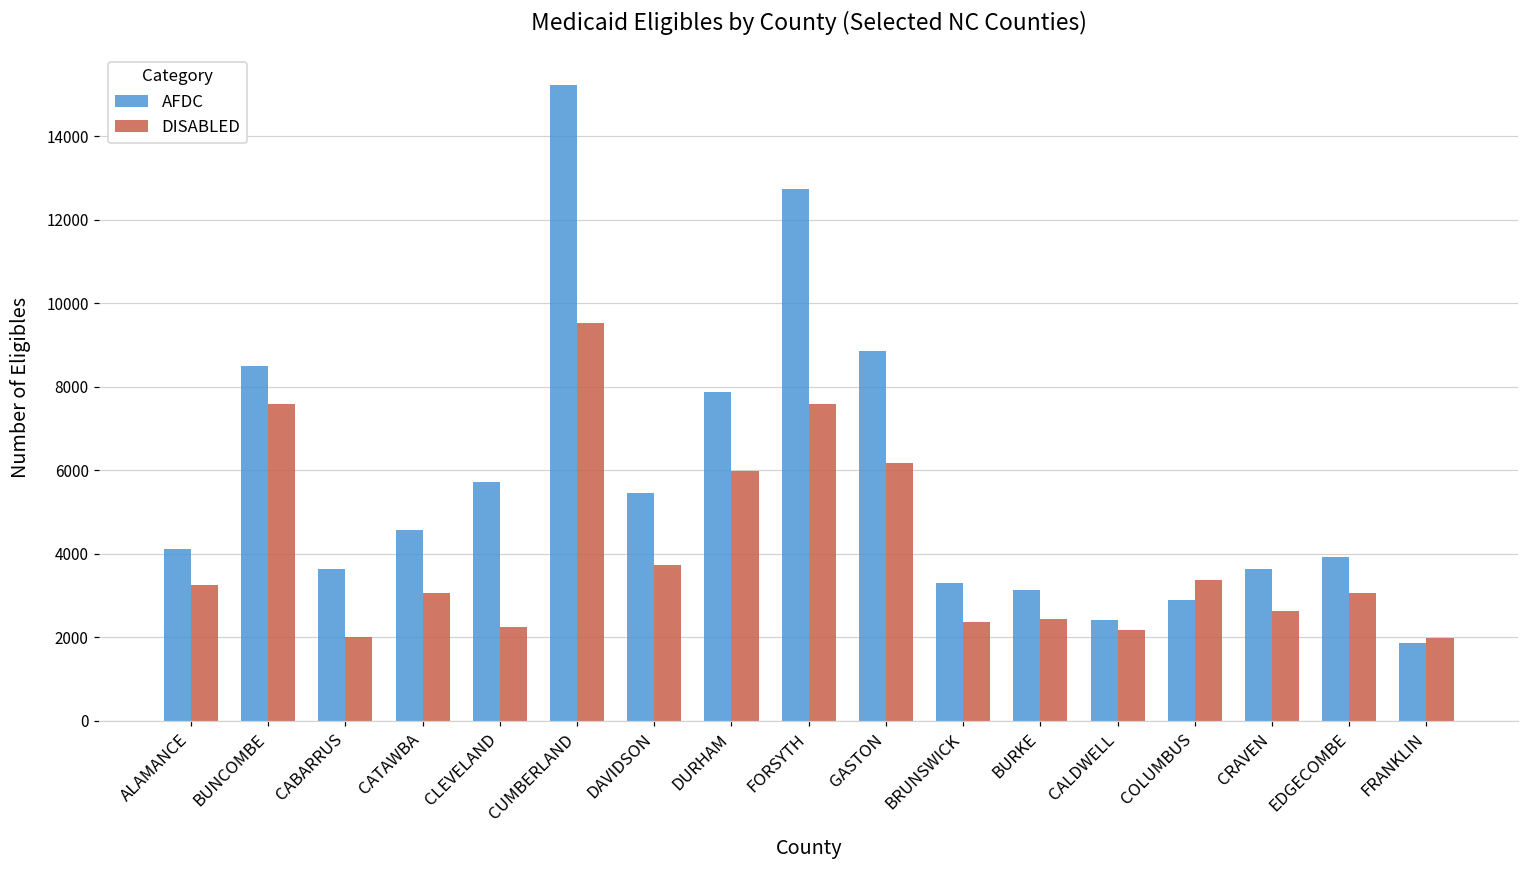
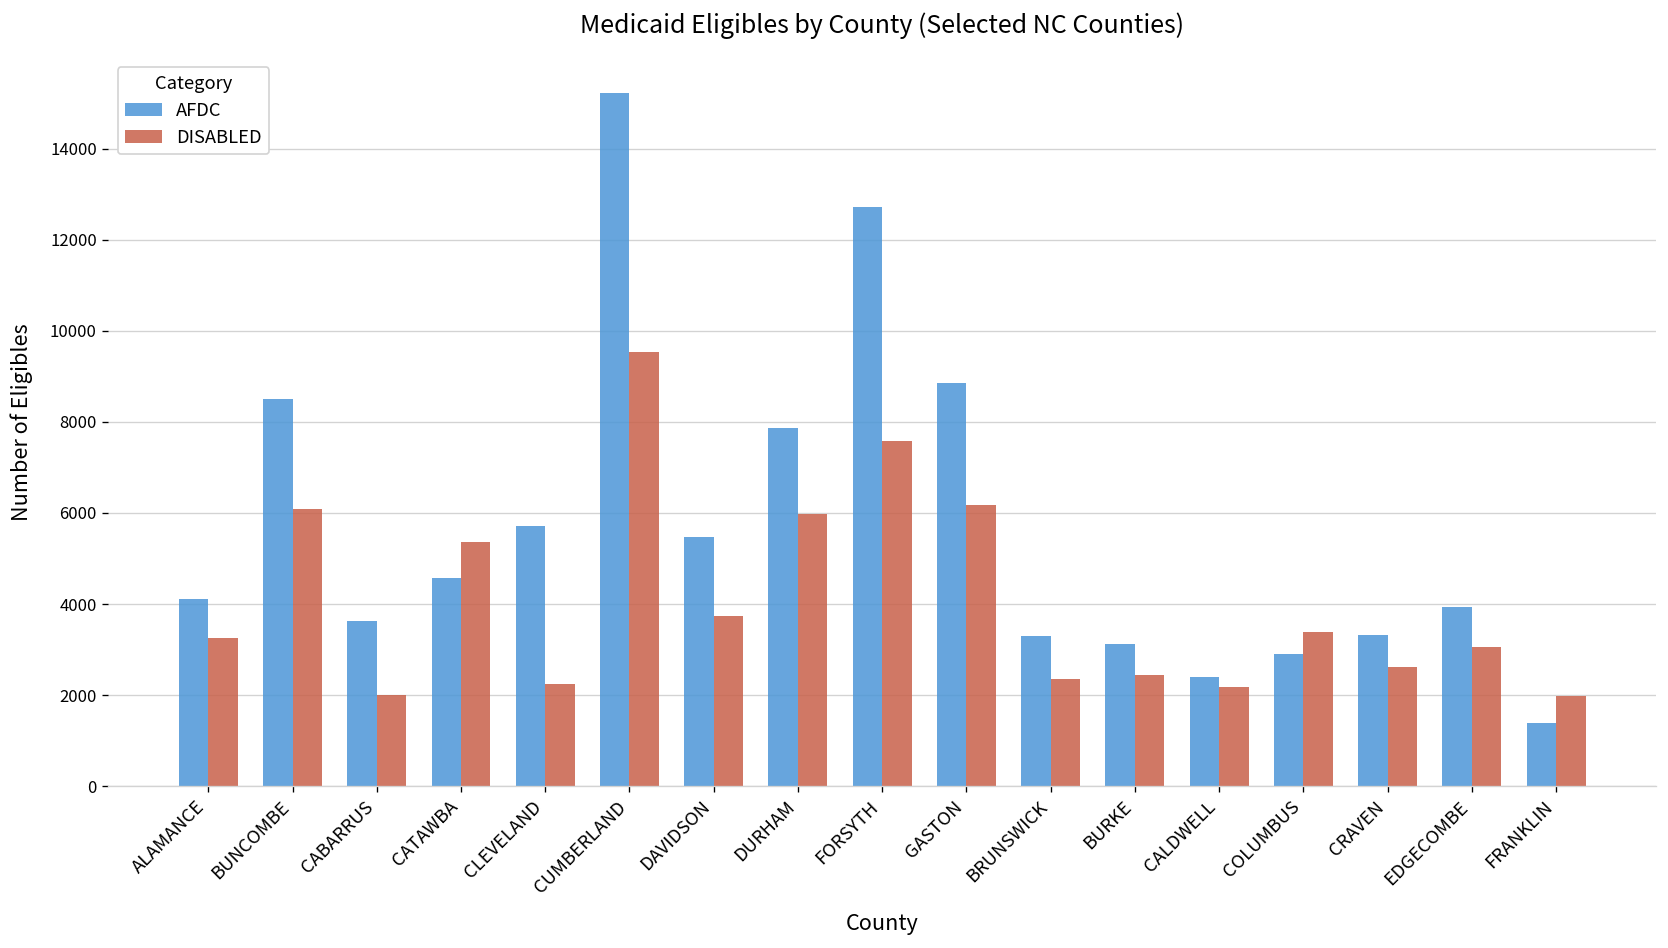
DISABLED, BUNCOMBE: 7600 -> 6100
DISABLED, CATAWBA: 3100 -> 5400
AFDC, CRAVEN: 3600 -> 3300
AFDC, FRANKLIN: 1900 -> 1400
